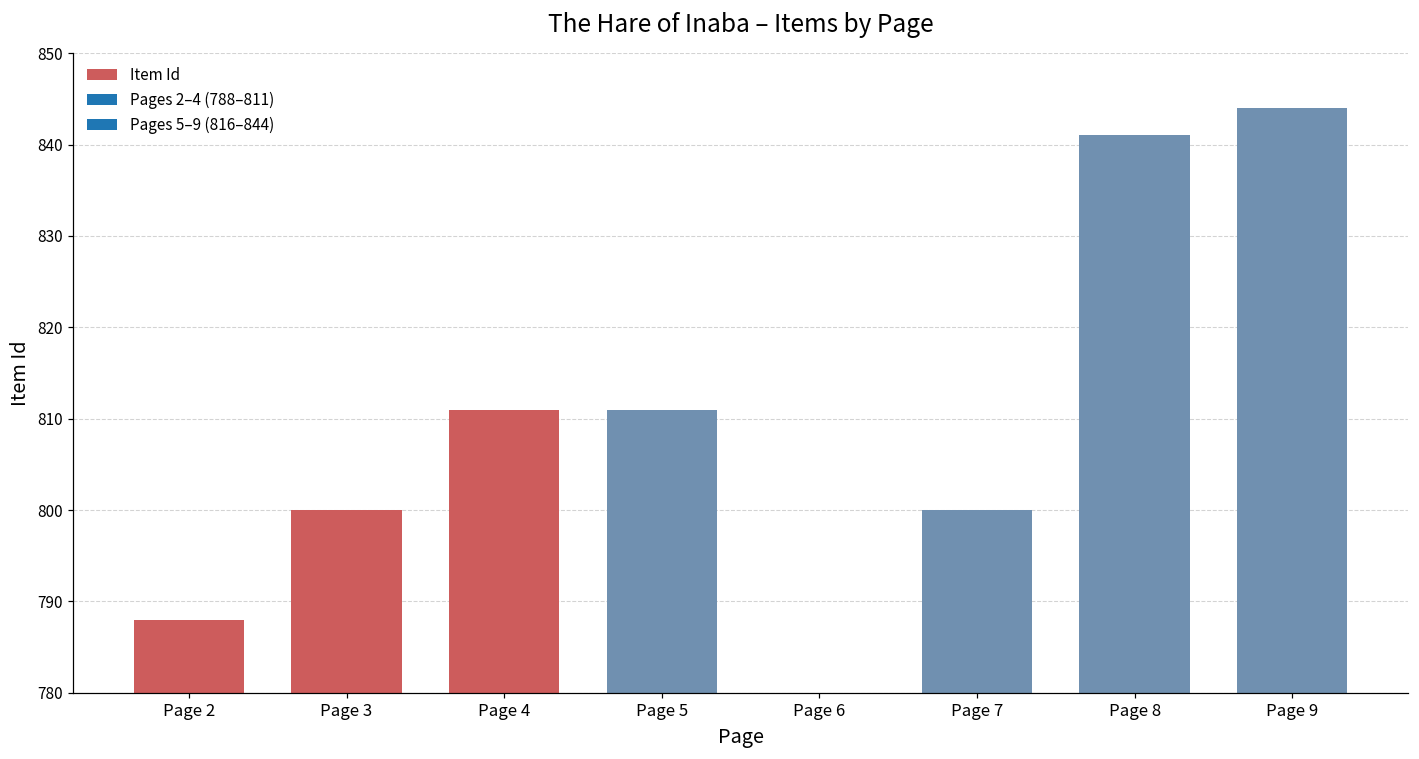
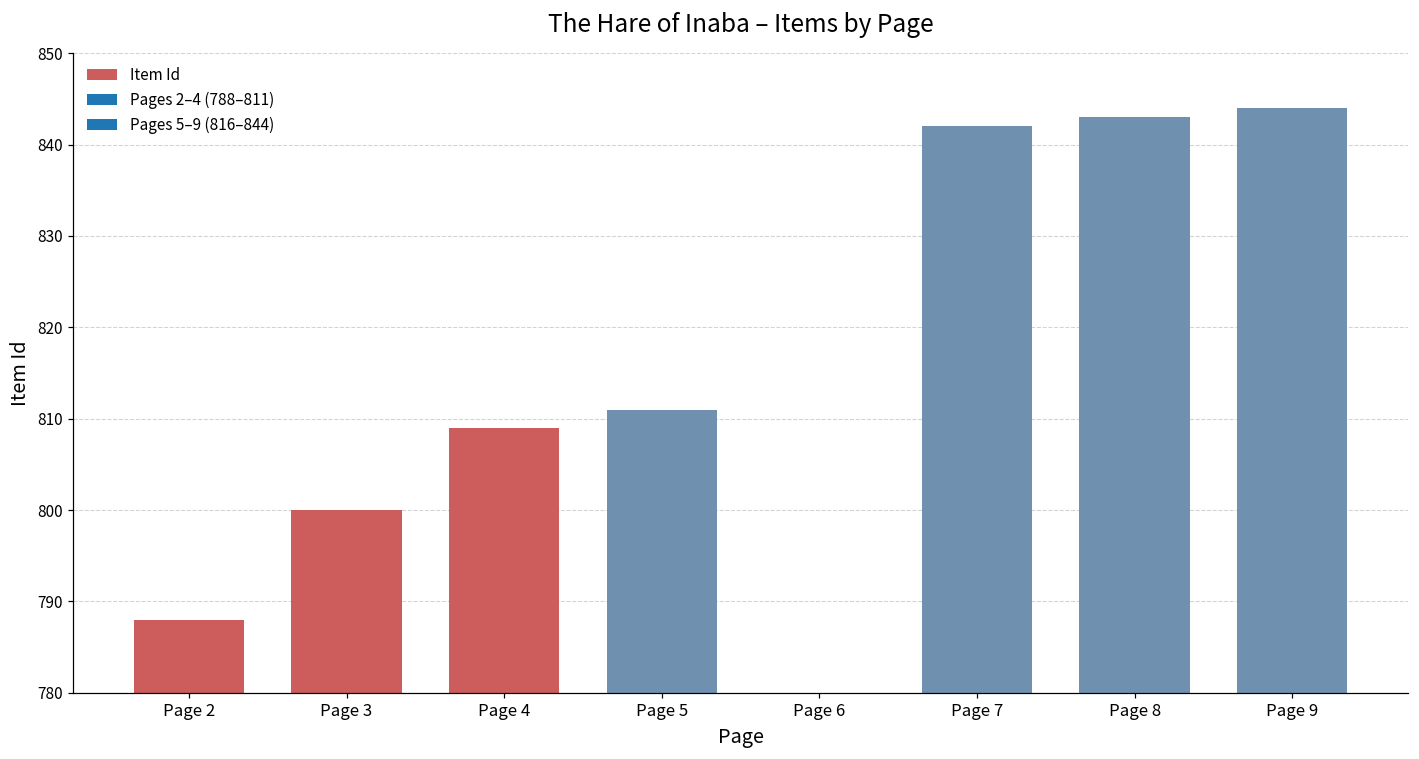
Page 4: 811 -> 809
Page 7: 800 -> 842
Page 8: 841 -> 843
